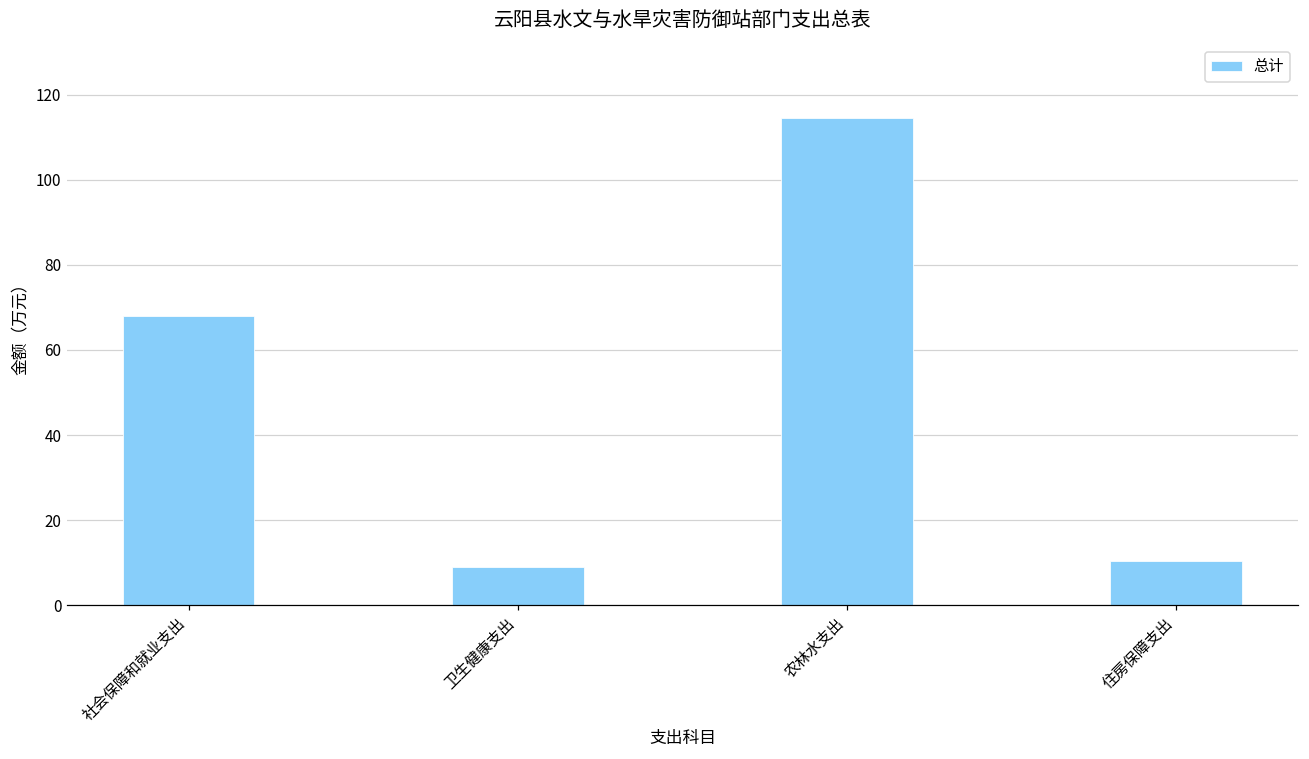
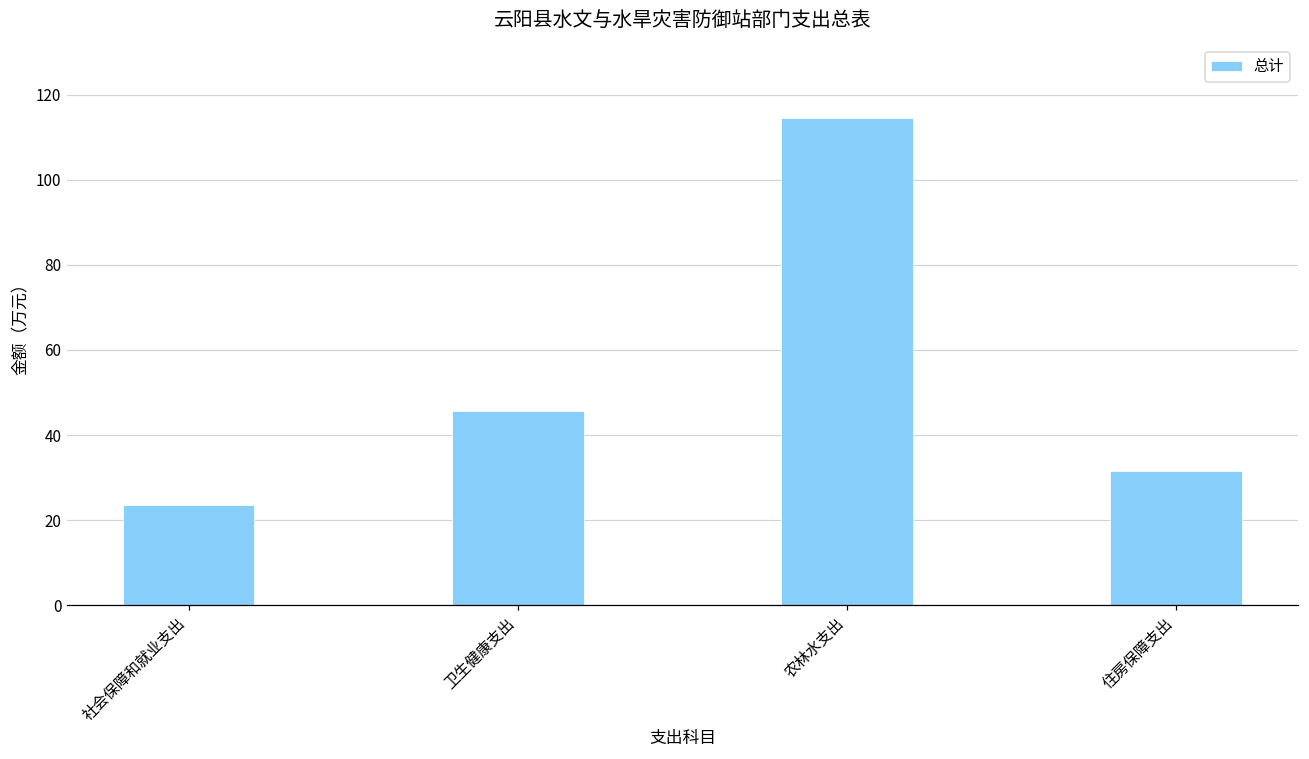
社会保障和就业支出: 68 -> 24
卫生健康支出: 9 -> 46
住房保障支出: 10 -> 32
